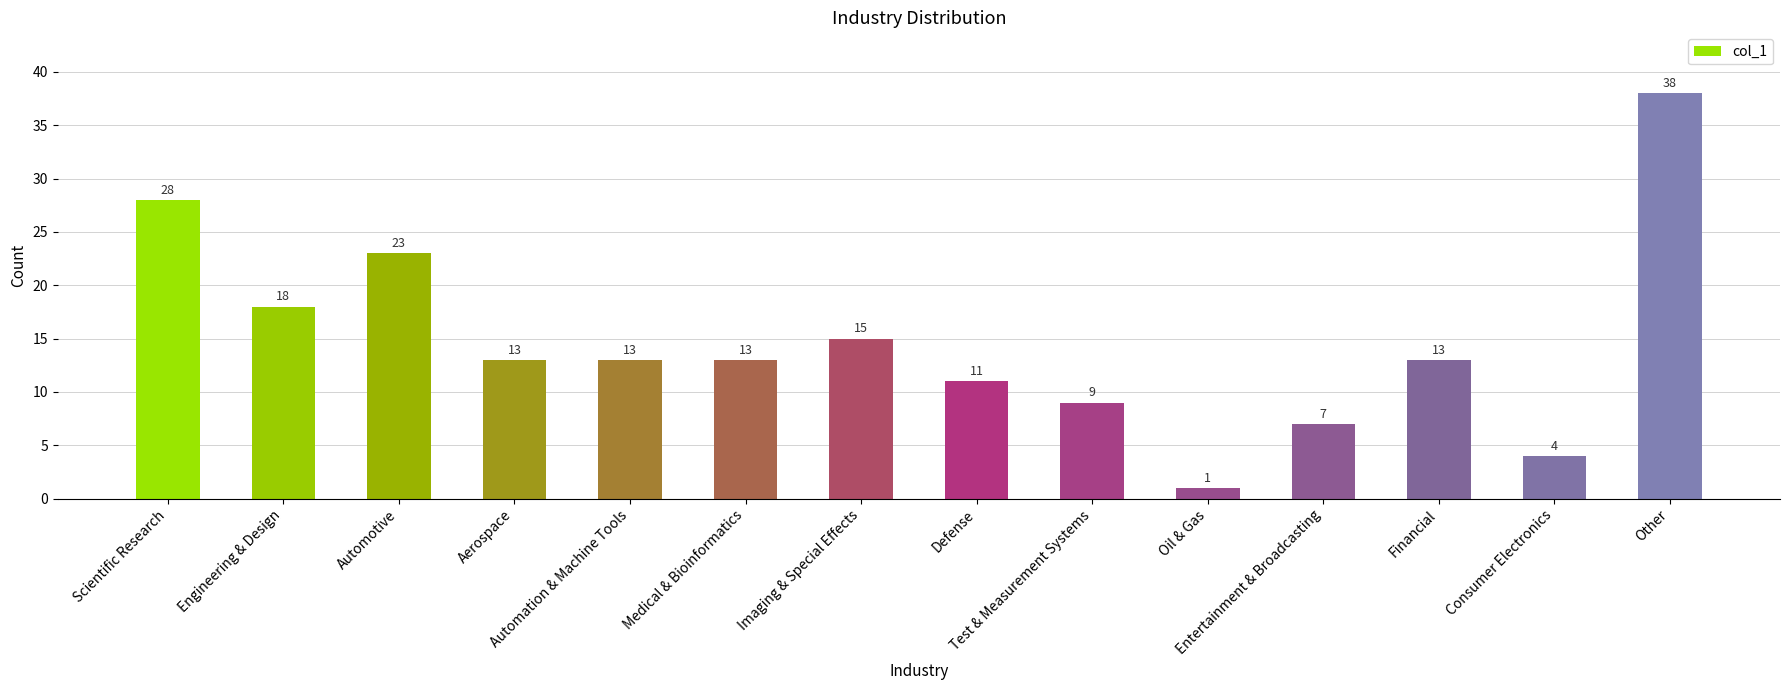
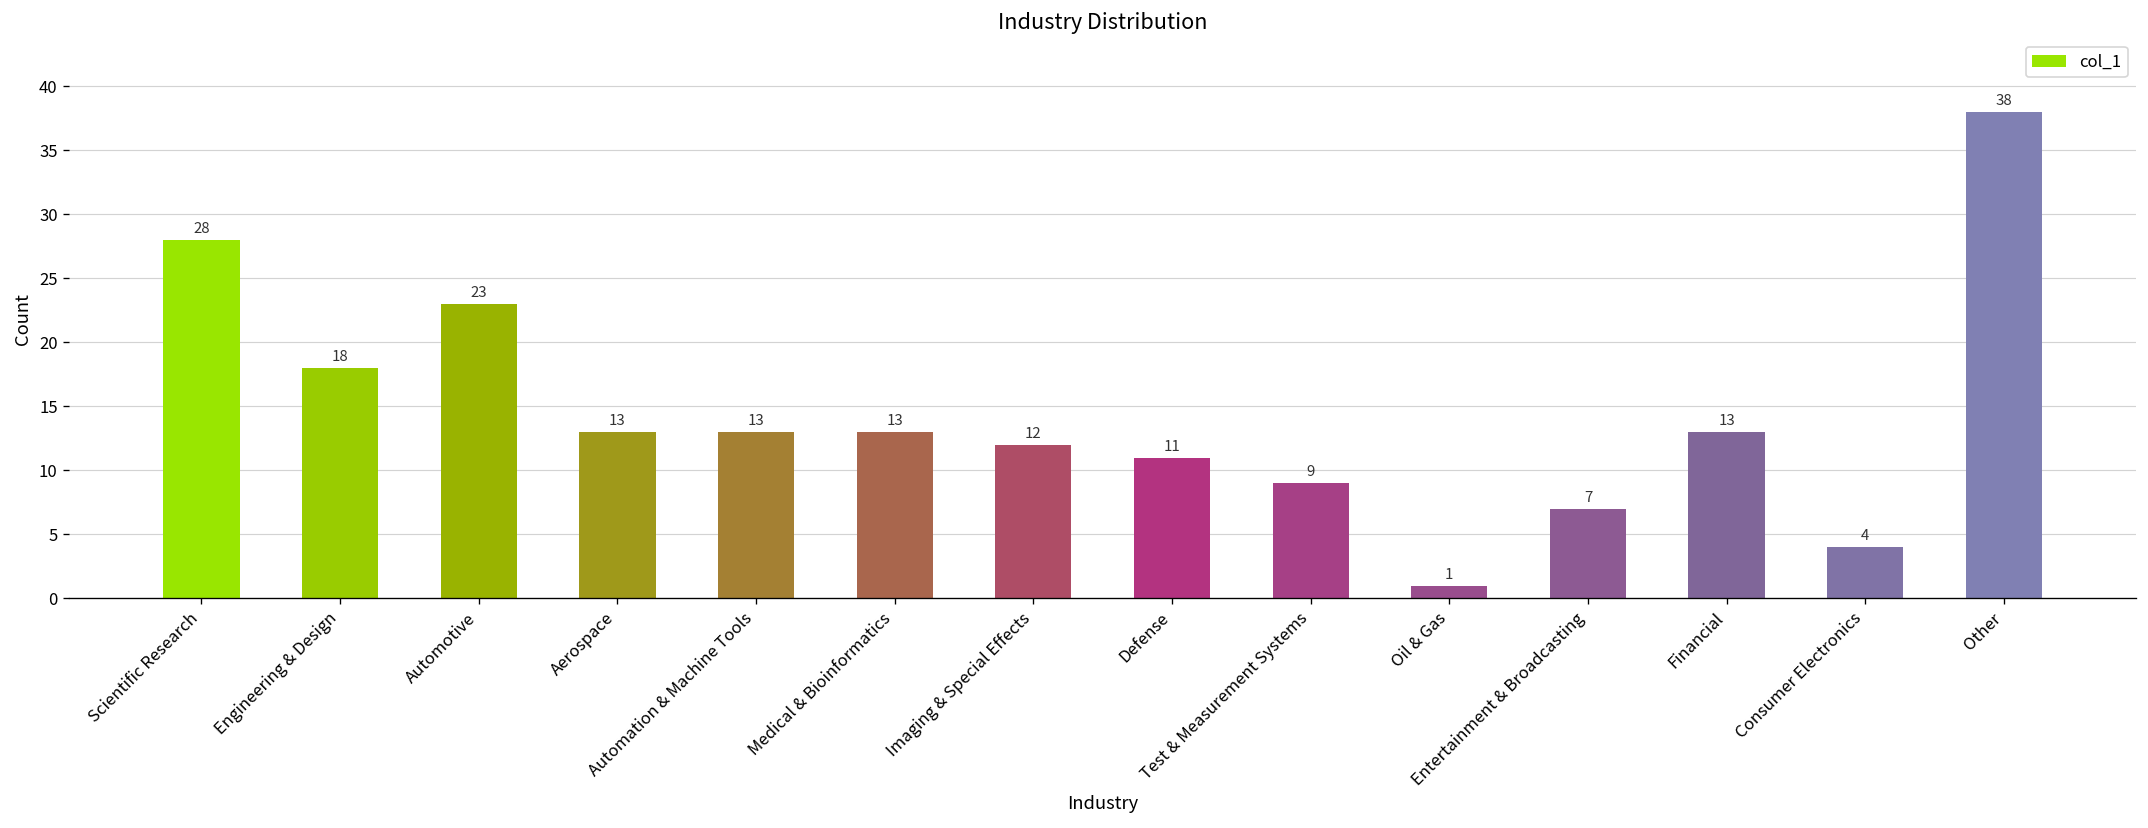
Imaging & Special Effects: 15 -> 12
